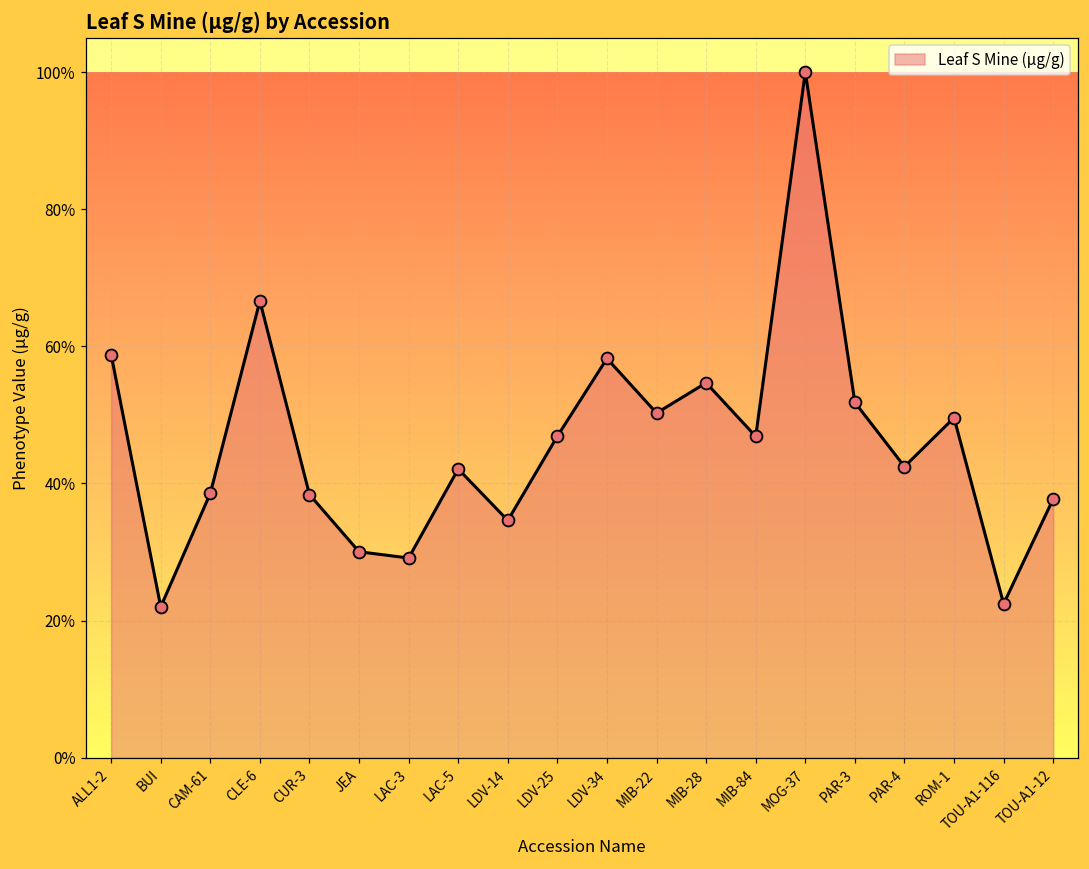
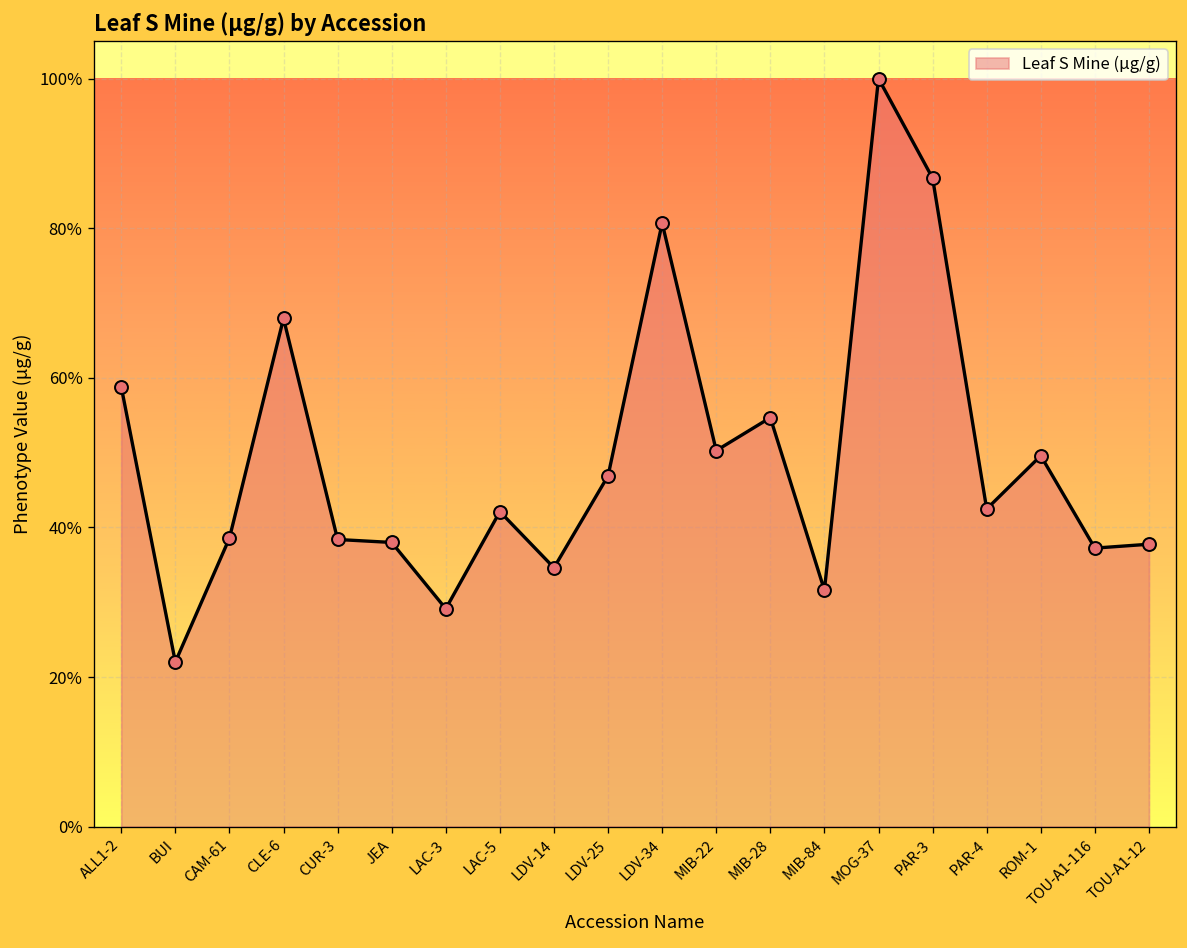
CLE-6: 67% -> 68%
JEA: 30% -> 38%
LDV-34: 58% -> 81%
MIB-84: 47% -> 32%
PAR-3: 52% -> 87%
TOU-A1-116: 22% -> 37%
